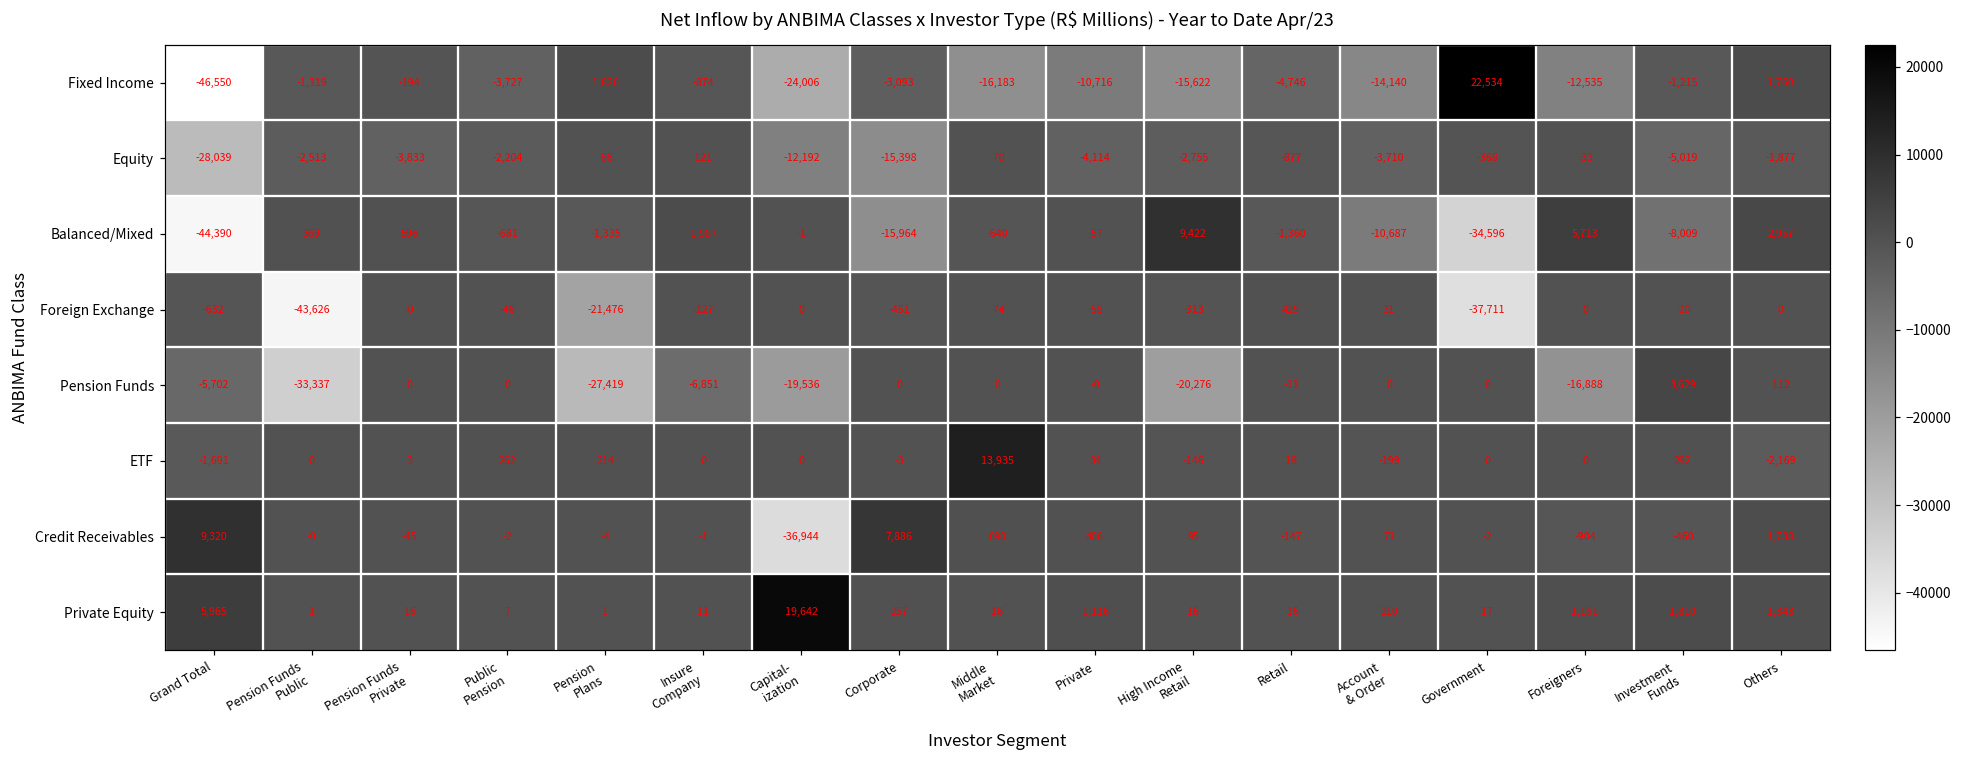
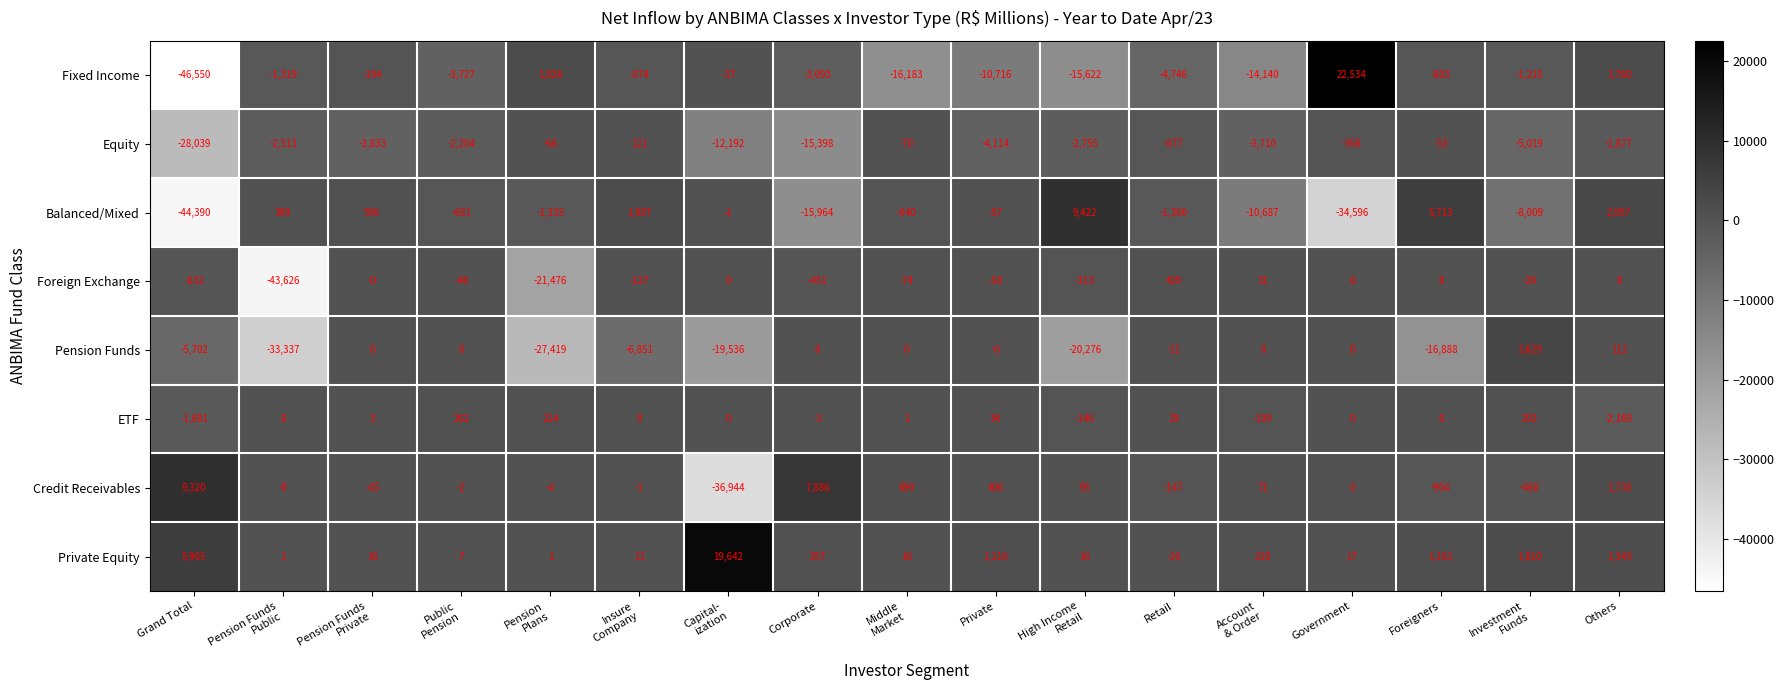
Fixed Income, Capital- ization: -24,006 -> -37
Fixed Income, Foreigners: -12,535 -> -803
Foreign Exchange, Government: -37,711 -> -8
ETF, Middle Market: 13,935 -> 1
